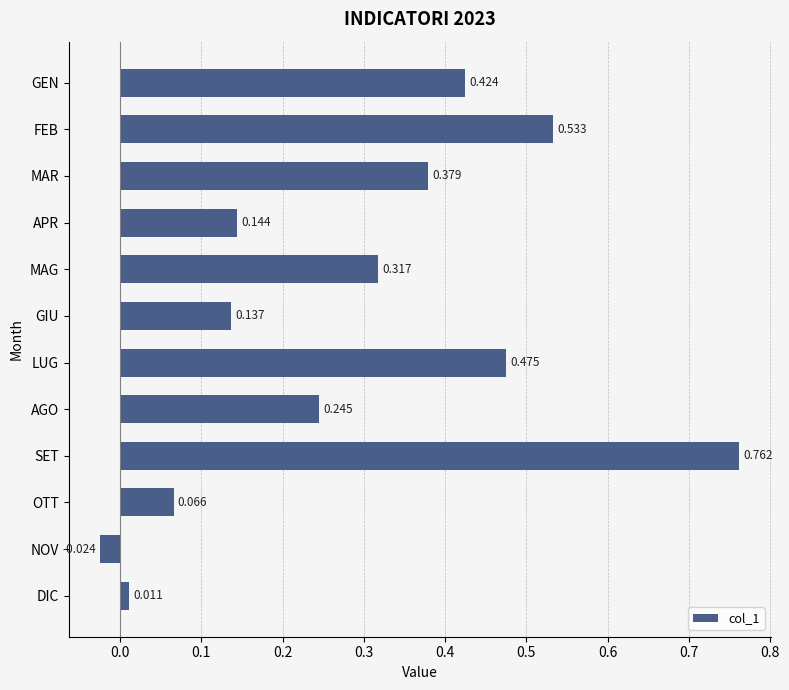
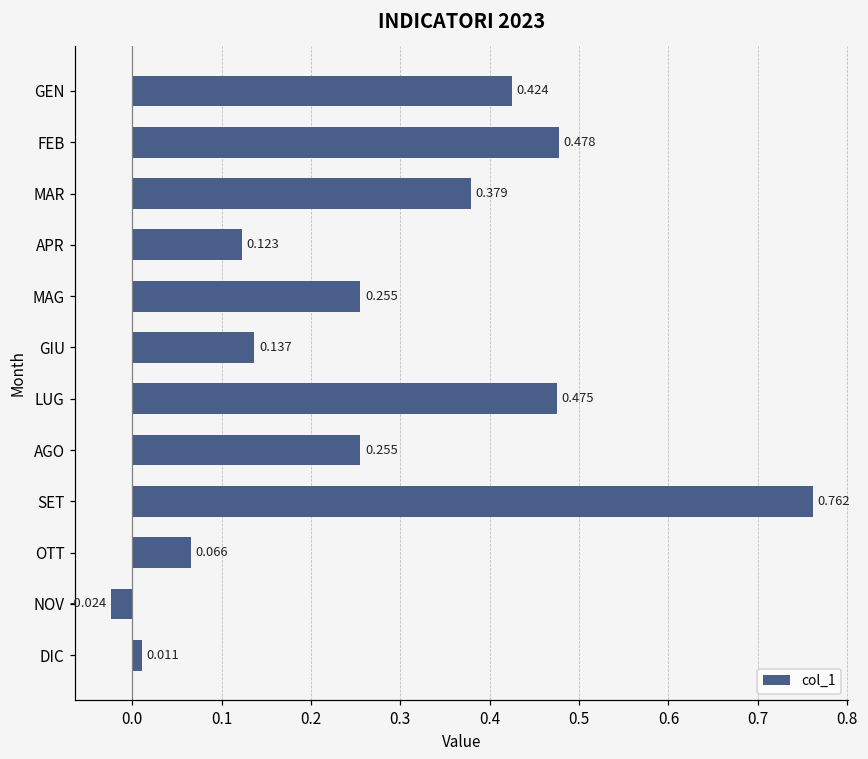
FEB: 0.533 -> 0.478
APR: 0.144 -> 0.123
MAG: 0.317 -> 0.255
AGO: 0.245 -> 0.255
